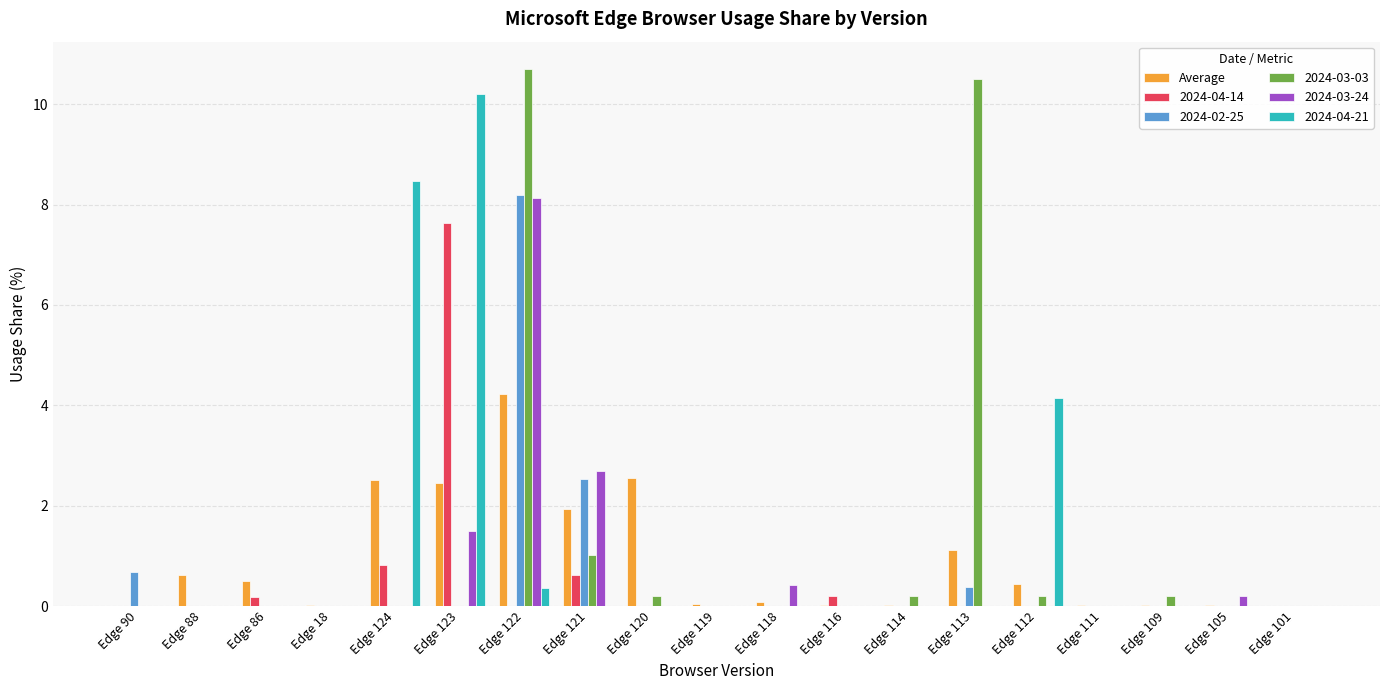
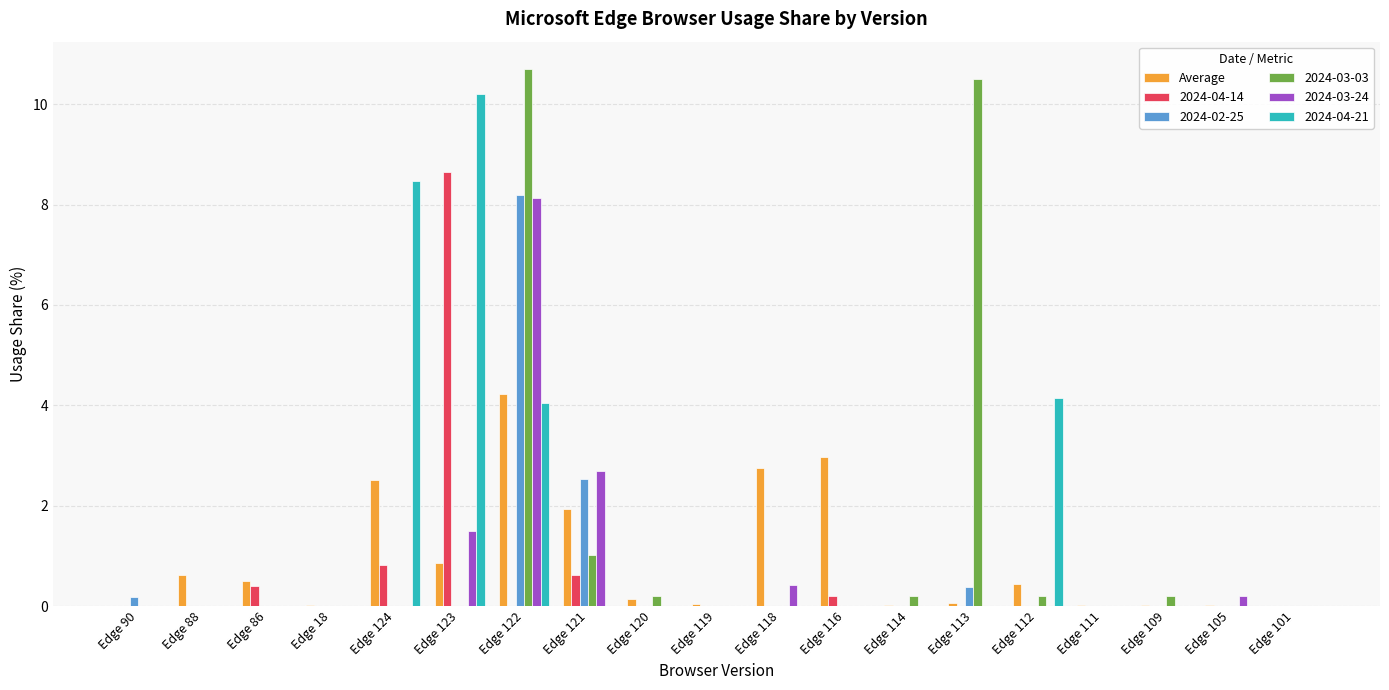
2024-02-25, Edge 90: 0.7 -> 0.2
2024-04-14, Edge 86: 0.2 -> 0.4
Average, Edge 123: 2.5 -> 0.9
2024-04-14, Edge 123: 7.6 -> 8.6
2024-04-21, Edge 122: 0.4 -> 4.0
Average, Edge 120: 2.6 -> 0.1
Average, Edge 118: 0.1 -> 2.8
Average, Edge 116: 0.0 -> 3.0
Average, Edge 113: 1.1 -> 0.1
